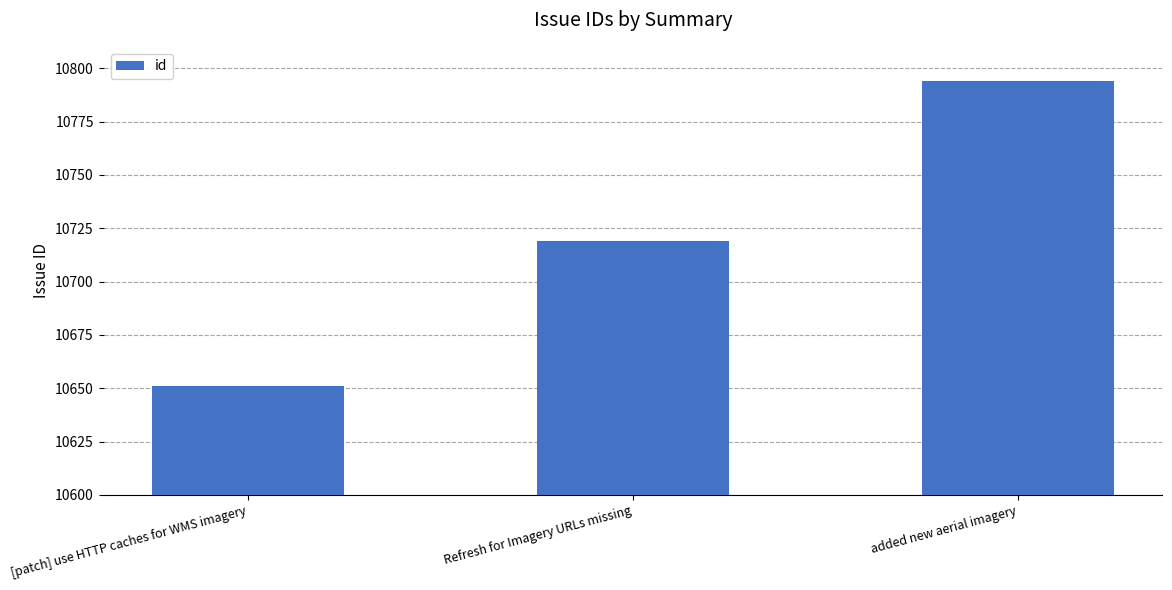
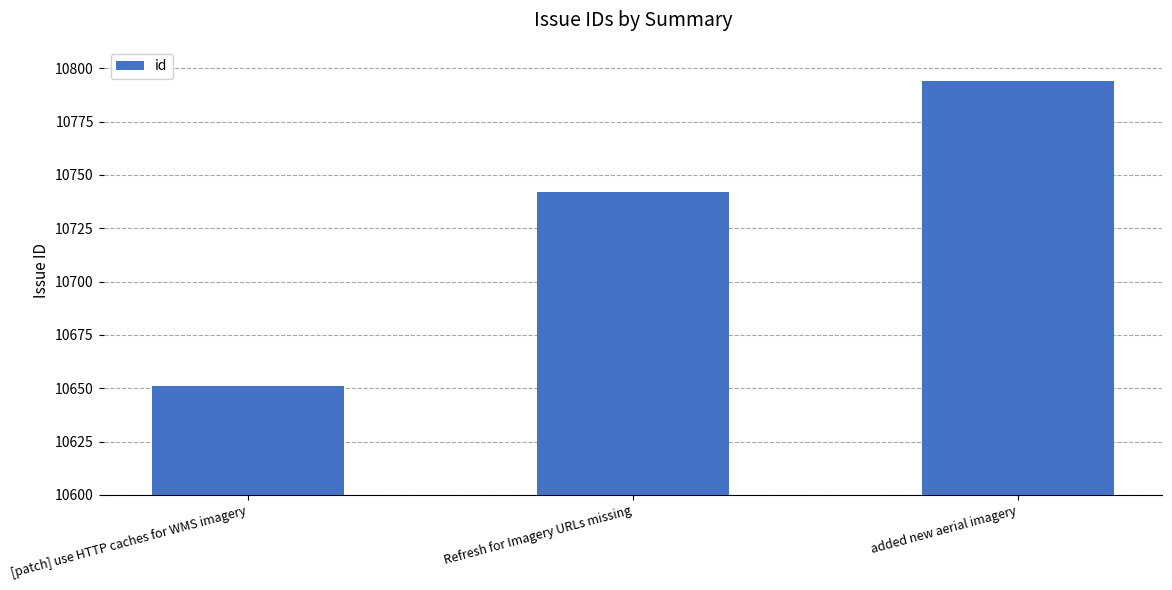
Refresh for Imagery URLs missing: 10719 -> 10742
